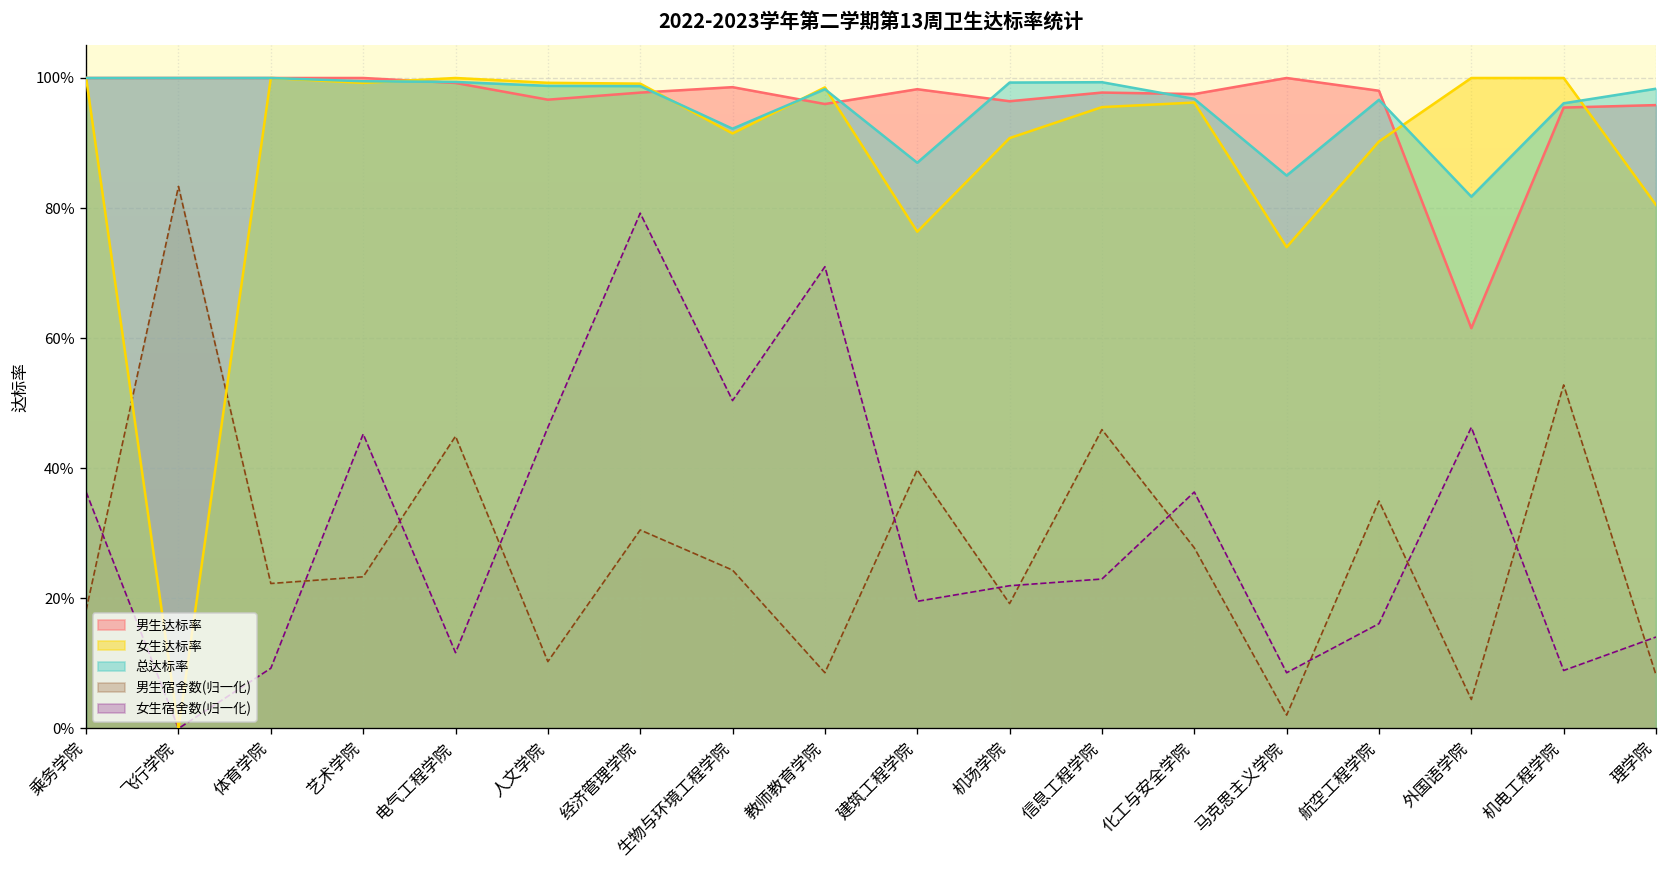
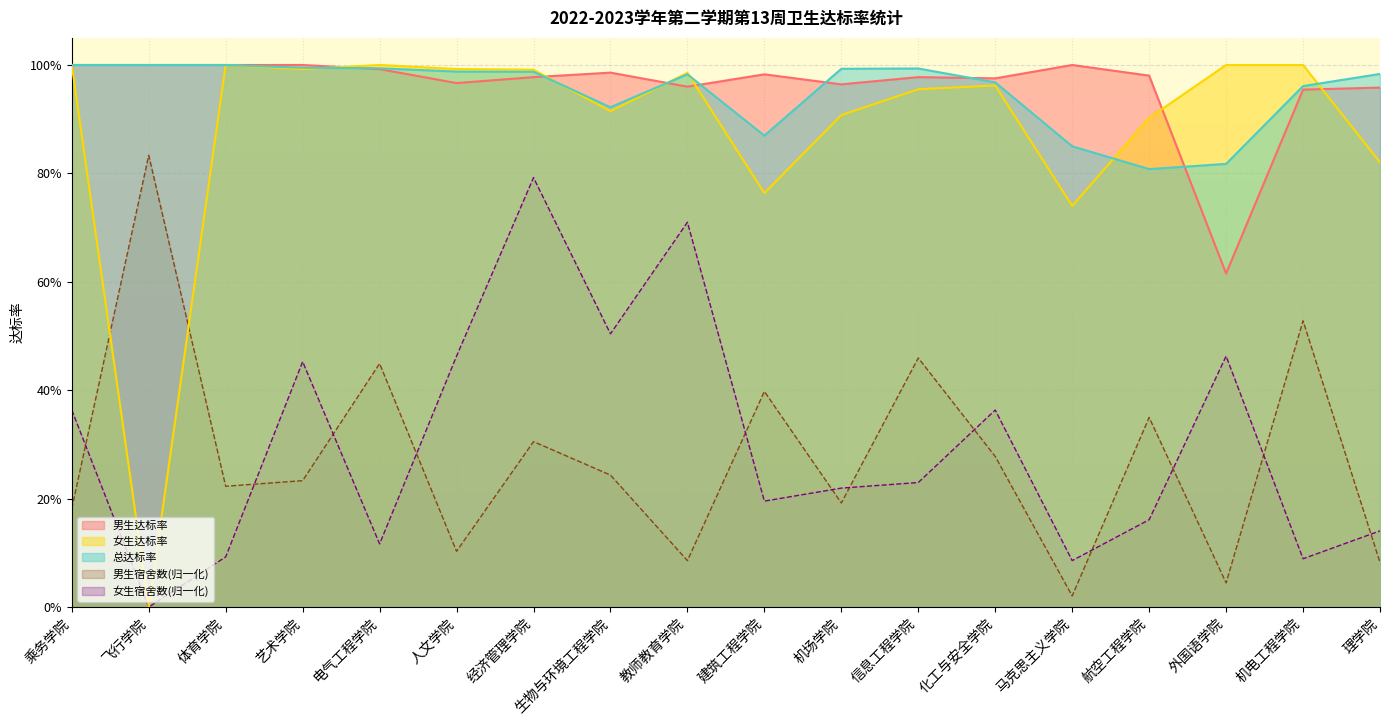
总达标率, 航空工程学院: 97% -> 81%
女生达标率, 理学院: 80% -> 82%
